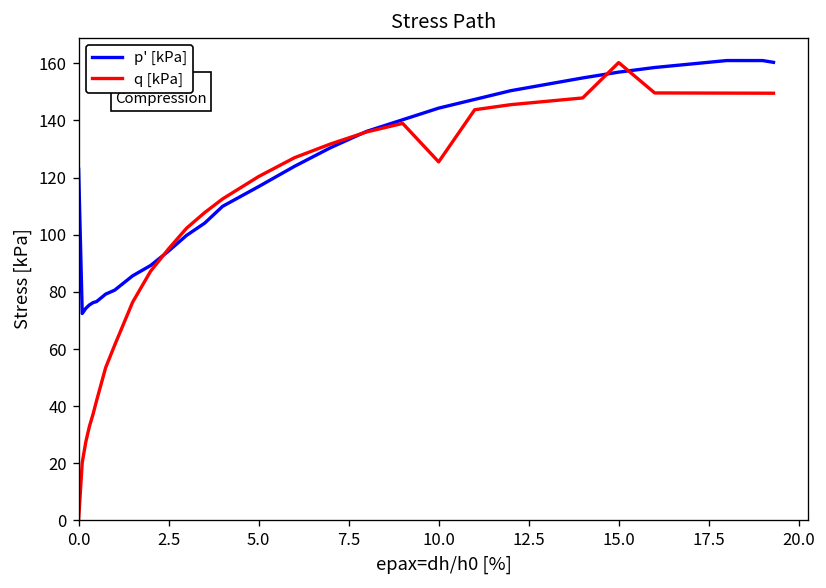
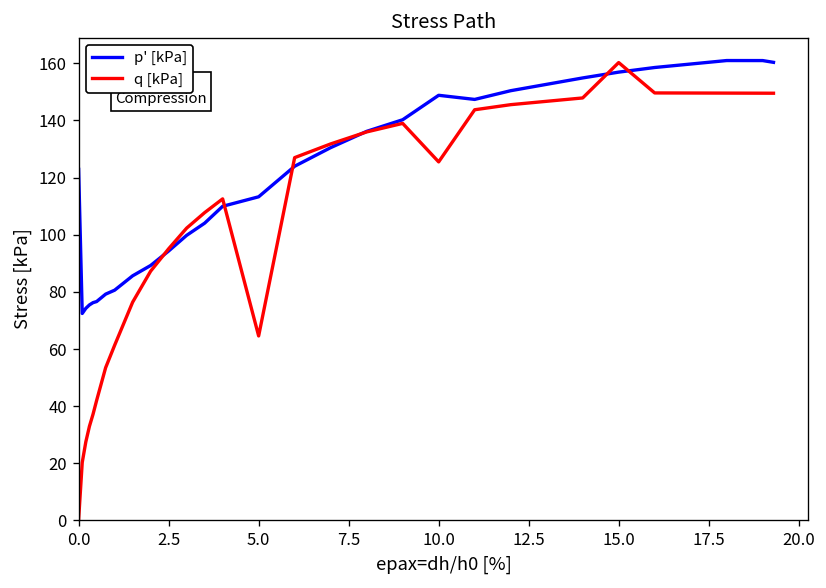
p' [kPa], 5.0: 117 -> 113
q [kPa], 5.0: 120 -> 65
p' [kPa], 10.0: 144 -> 149
